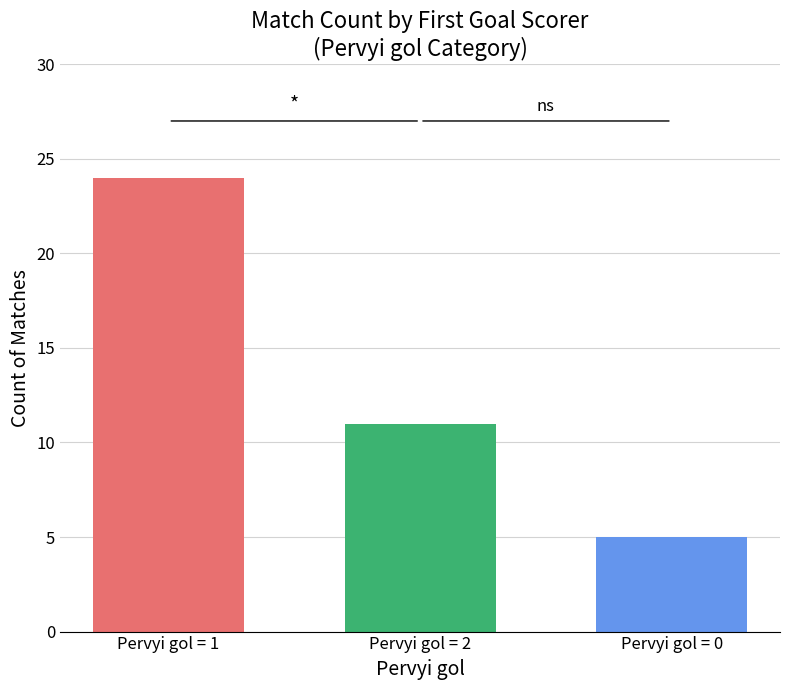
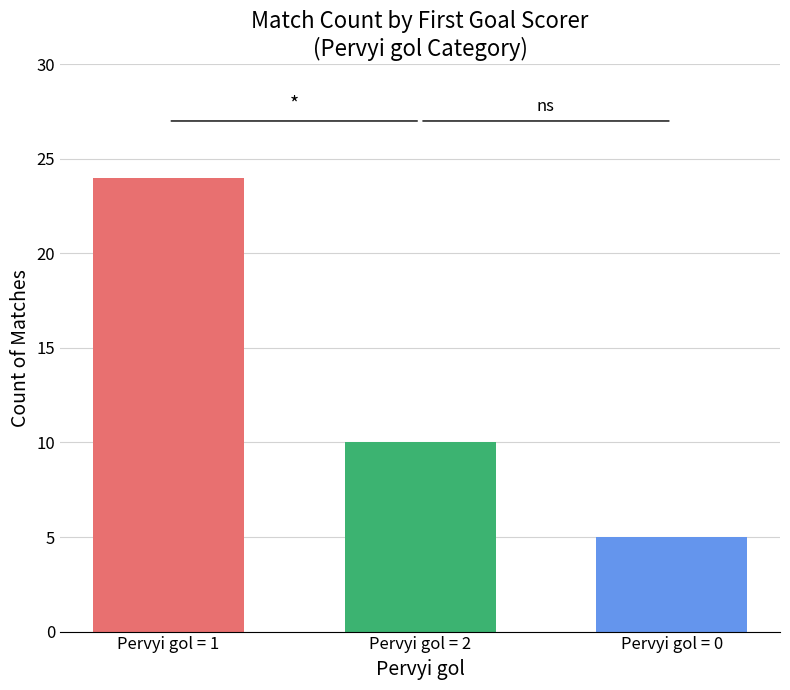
Pervyi gol = 2: 11 -> 10
